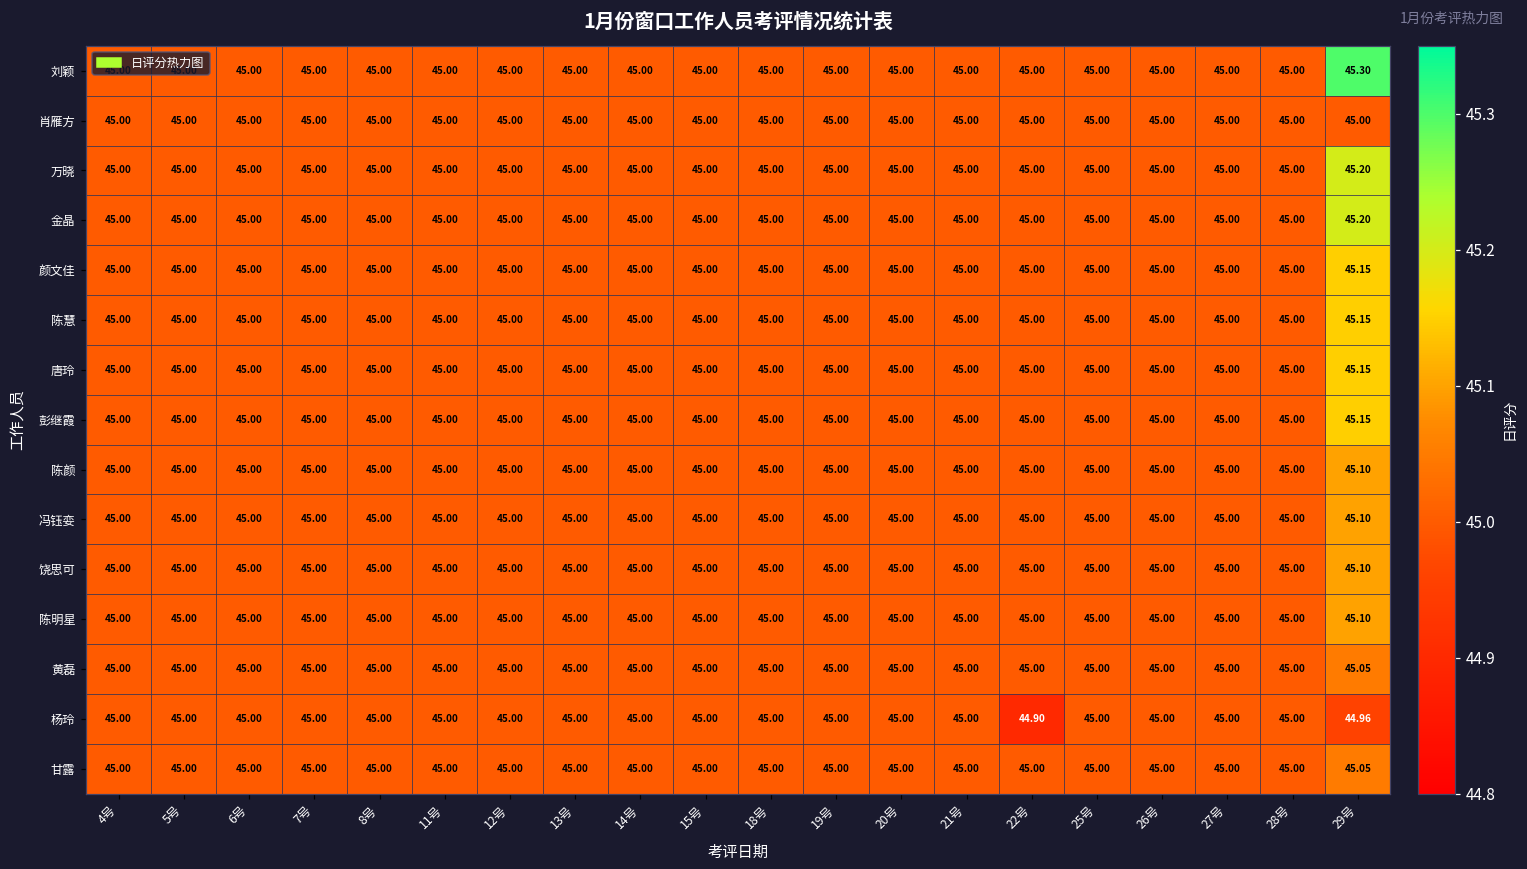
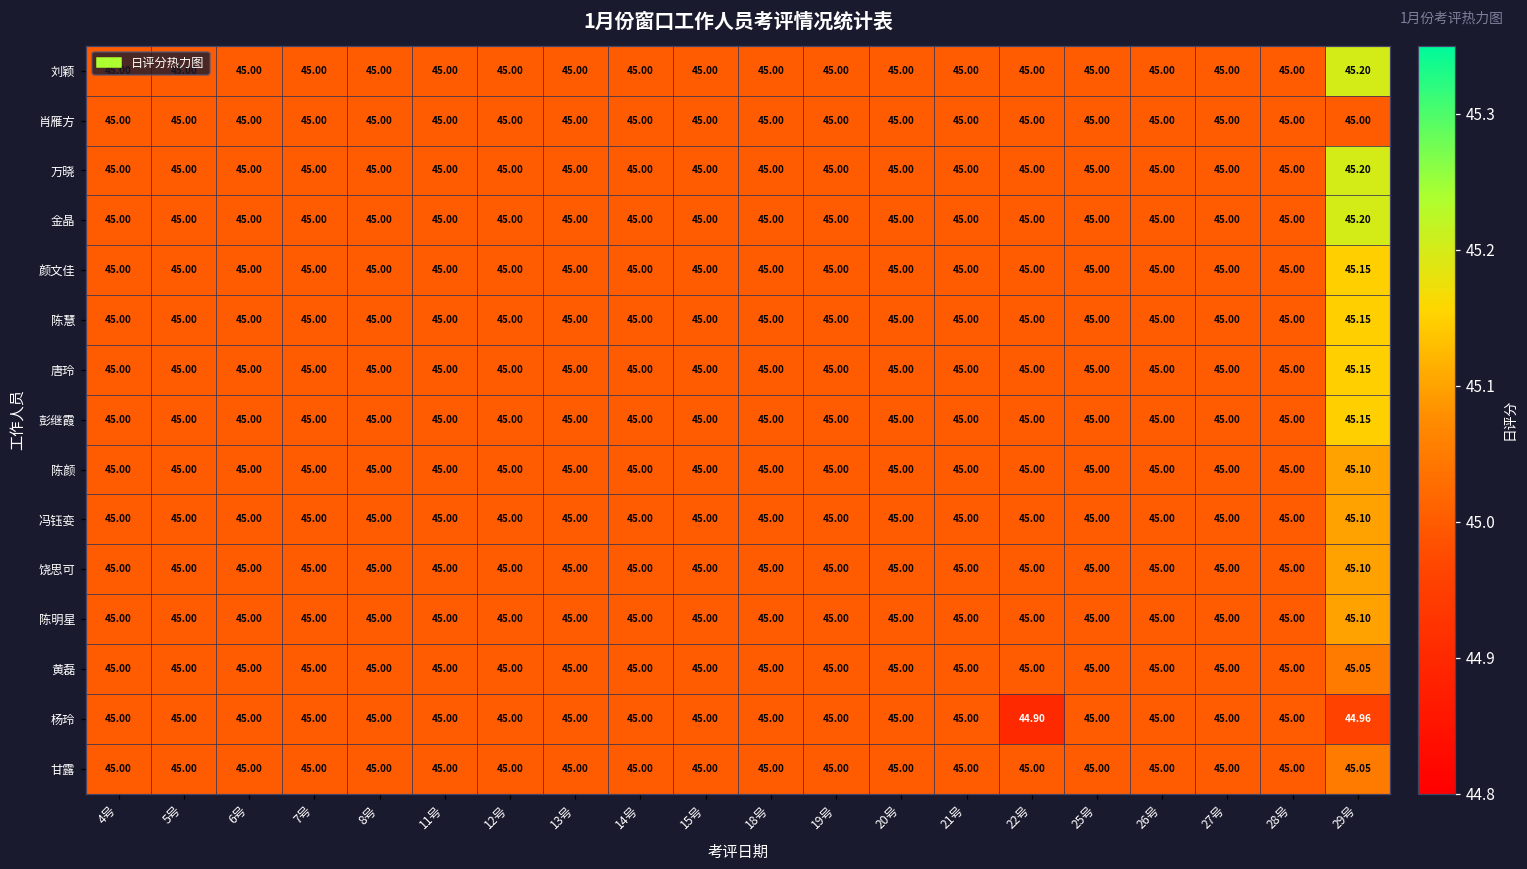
刘颖, 29号: 45.30 -> 45.20
